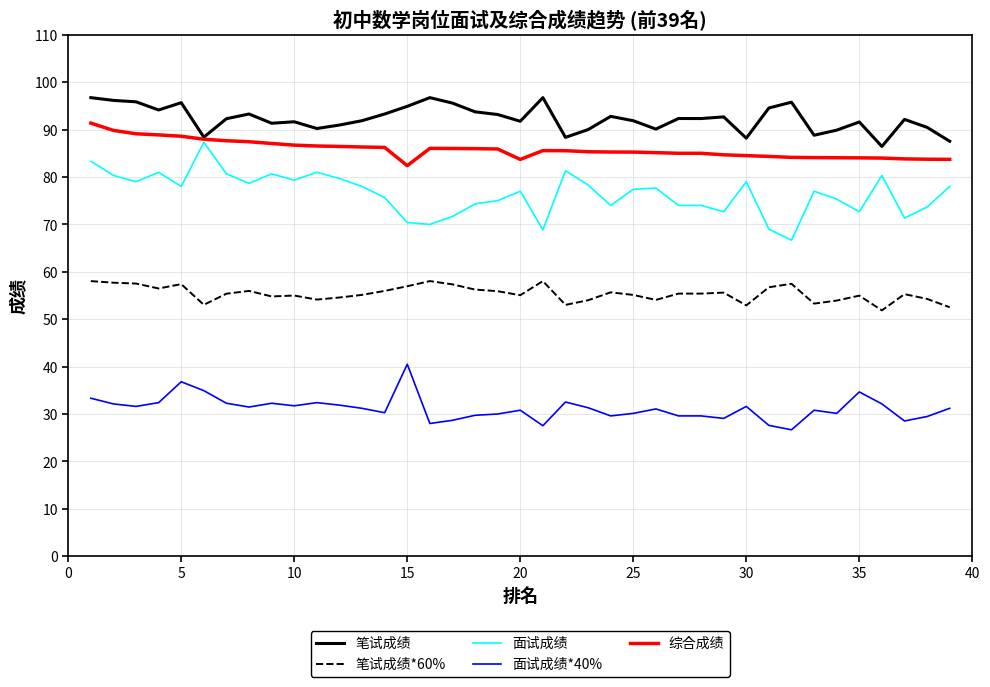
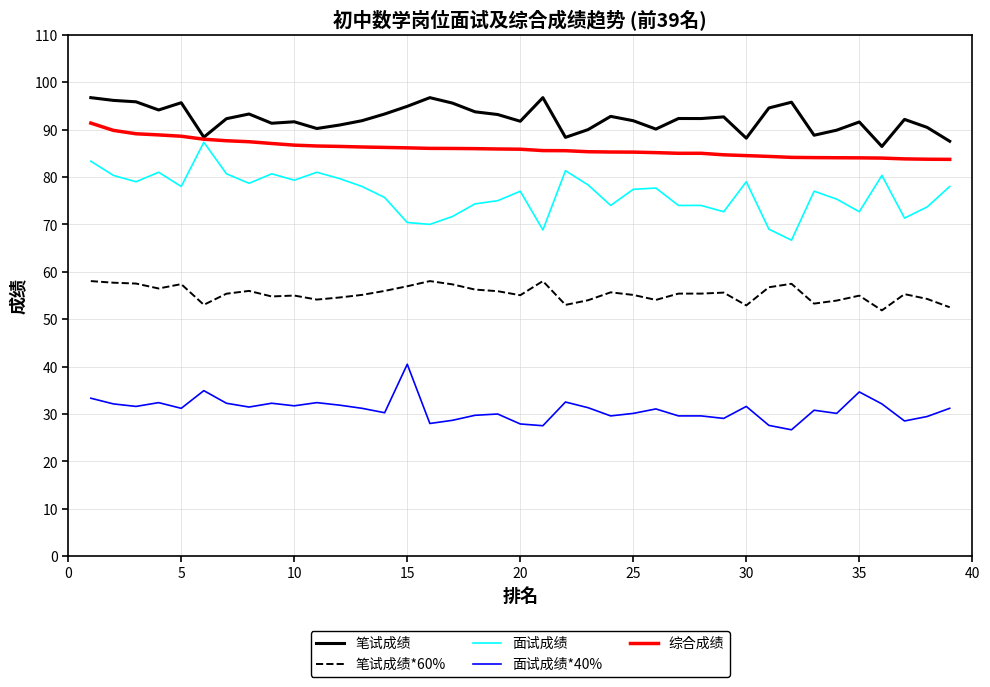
面试成绩*40%, 5: 37 -> 31
综合成绩, 15: 82 -> 86
面试成绩*40%, 20: 31 -> 28
综合成绩, 20: 84 -> 86
